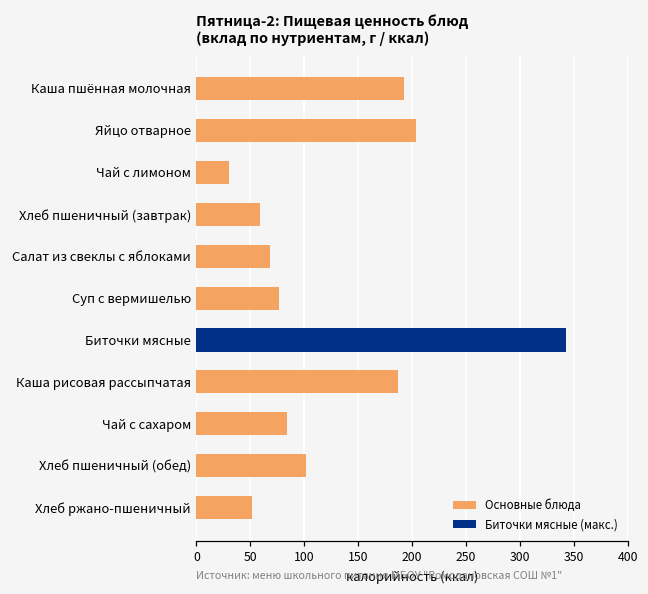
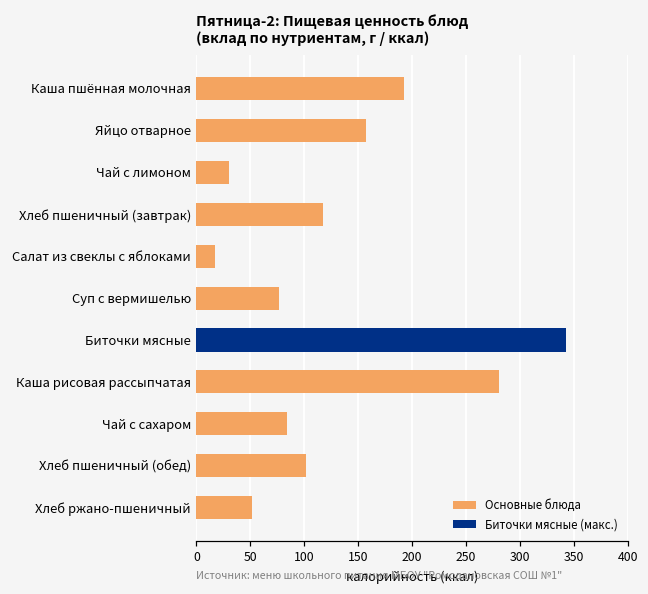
Яйцо отварное: 200 -> 160
Хлеб пшеничный (завтрак): 60 -> 120
Салат из свеклы с яблоками: 70 -> 20
Каша рисовая рассыпчатая: 190 -> 280
